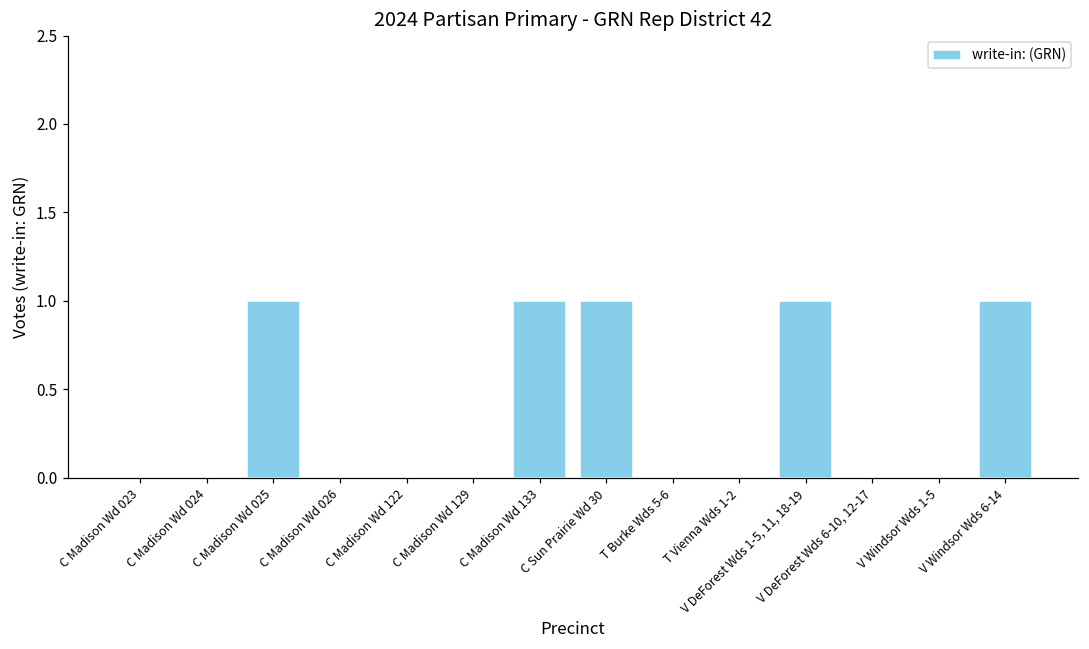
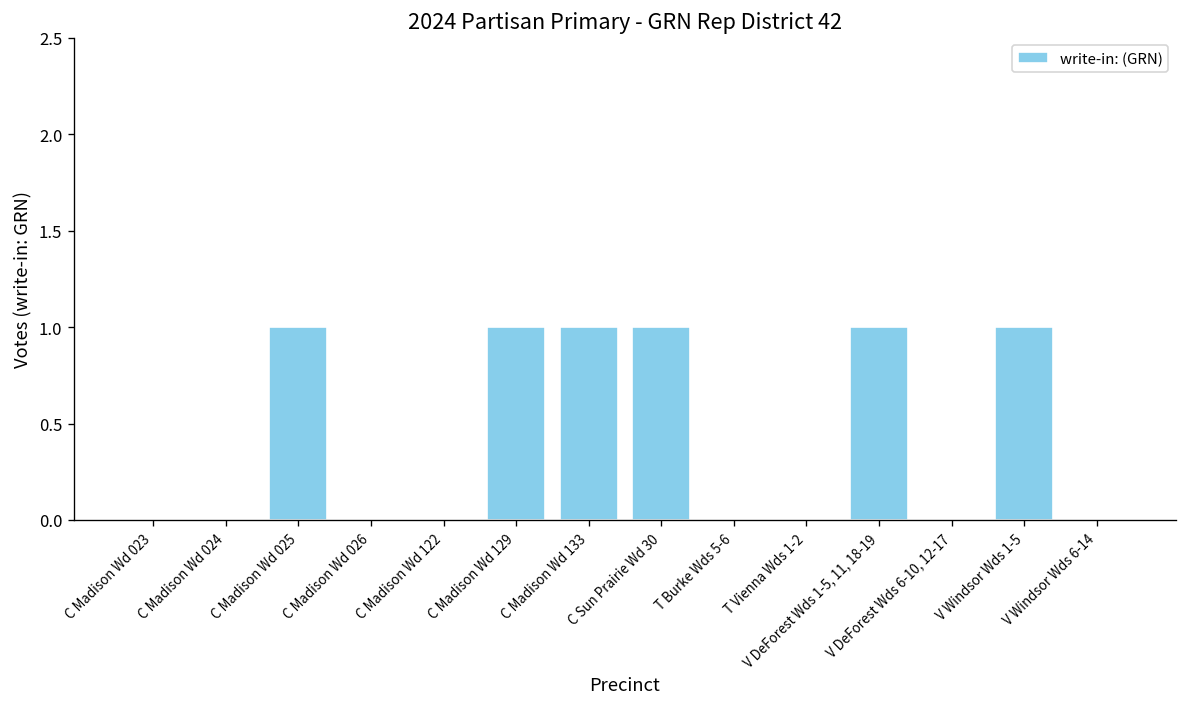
C Madison Wd 129: 0 -> 1
V Windsor Wds 1-5: 0 -> 1
V Windsor Wds 6-14: 1 -> 0
